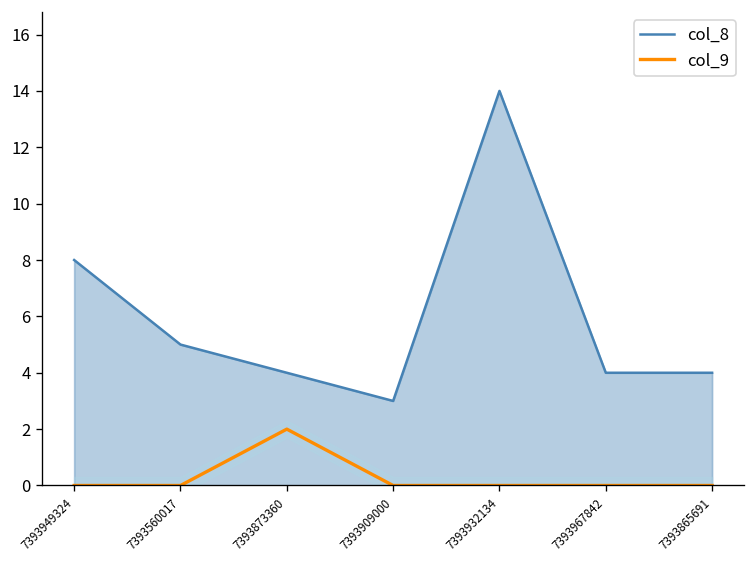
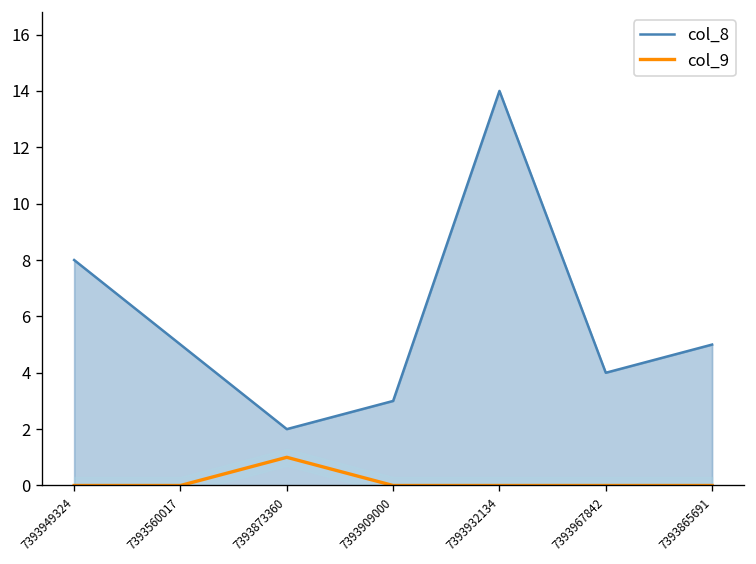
col_8, 7393873360: 4 -> 2
col_9, 7393873360: 2 -> 1
col_8, 7393865691: 4 -> 5
